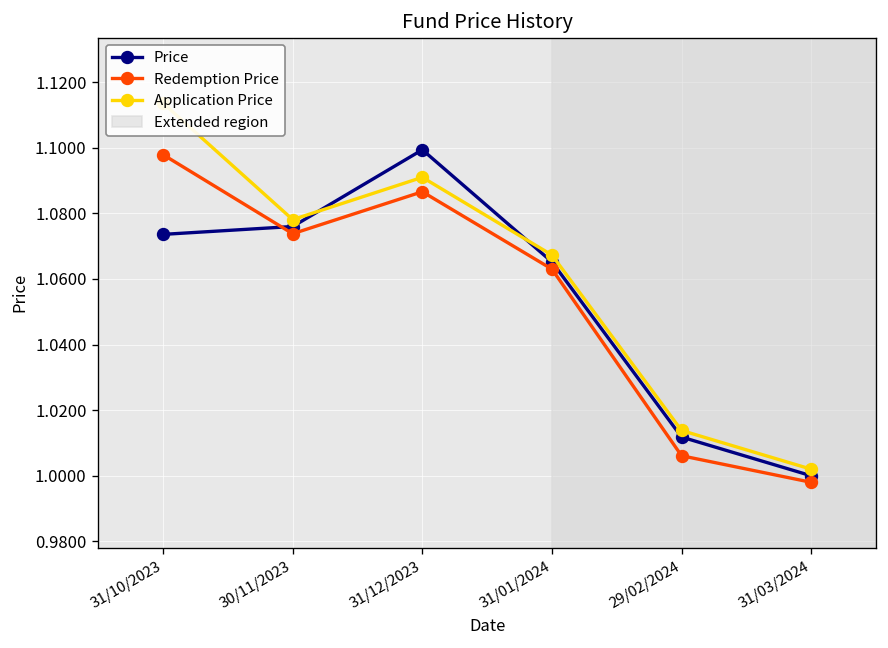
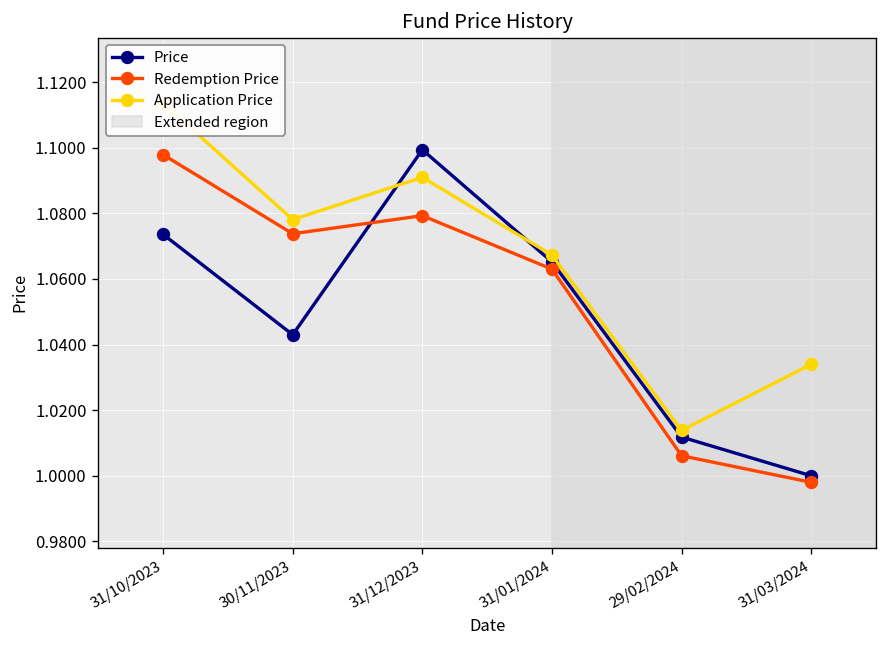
Price, 30/11/2023: 1.076 -> 1.043
Redemption Price, 31/12/2023: 1.087 -> 1.079
Application Price, 31/03/2024: 1.002 -> 1.034
